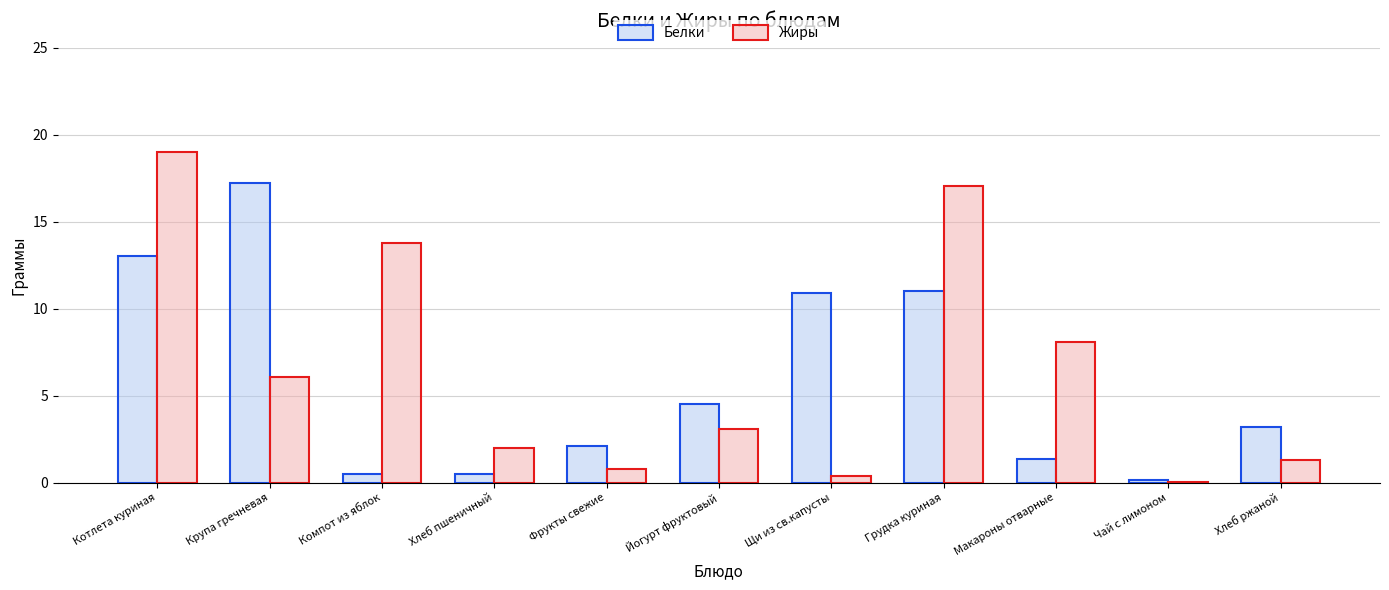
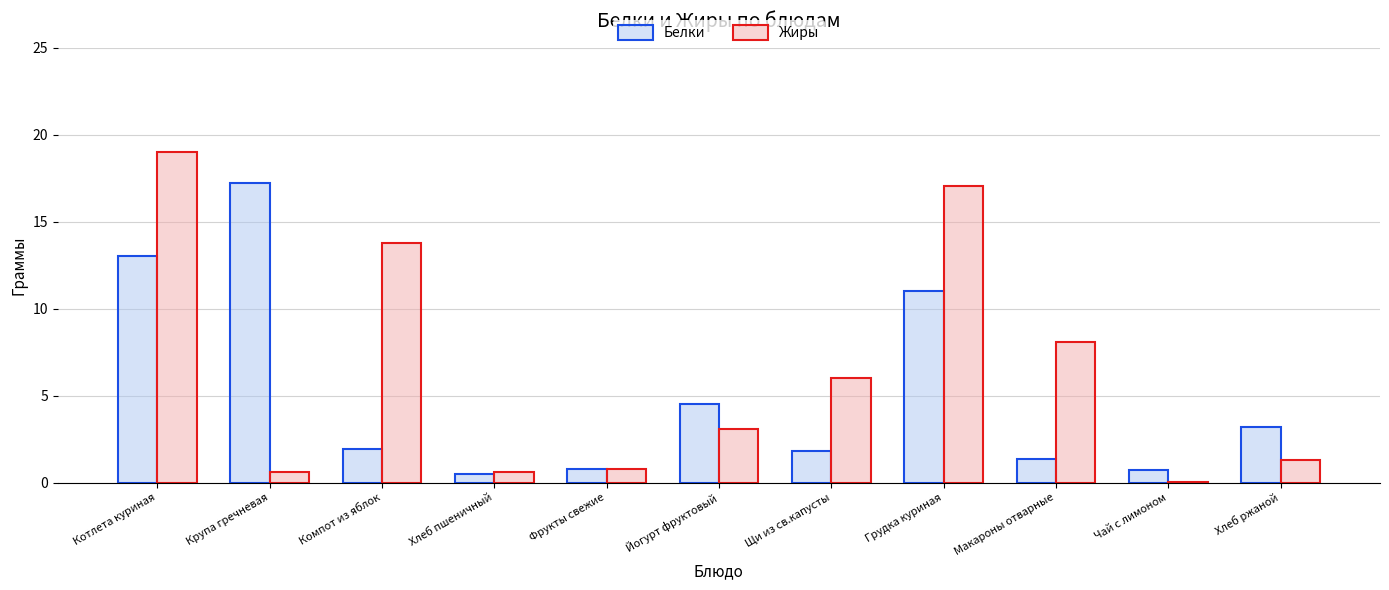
Жиры, Крупа гречневая: 6.1 -> 0.6
Белки, Компот из яблок: 0.5 -> 1.9
Жиры, Хлеб пшеничный: 2.0 -> 0.6
Белки, Фрукты свежие: 2.1 -> 0.8
Белки, Щи из св.капусты: 10.9 -> 1.9
Жиры, Щи из св.капусты: 0.4 -> 6.0
Белки, Чай с лимоном: 0.1 -> 0.7
